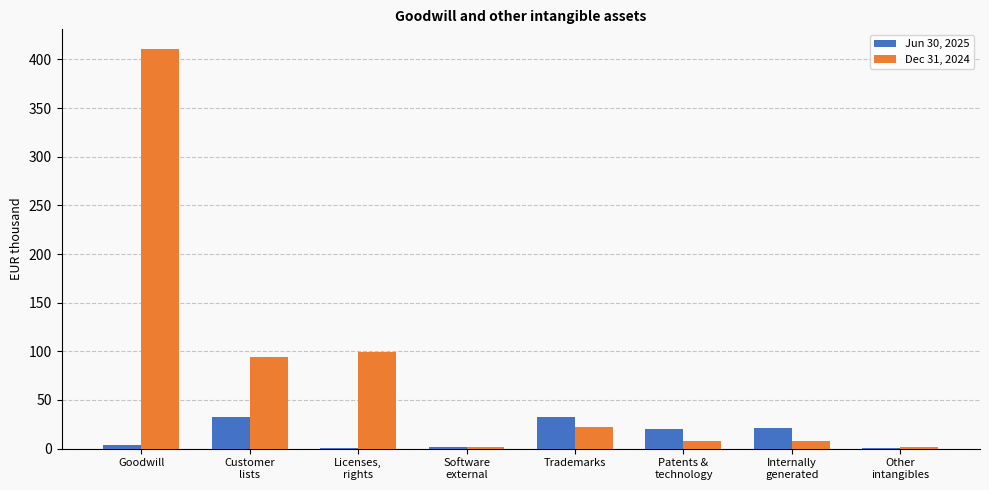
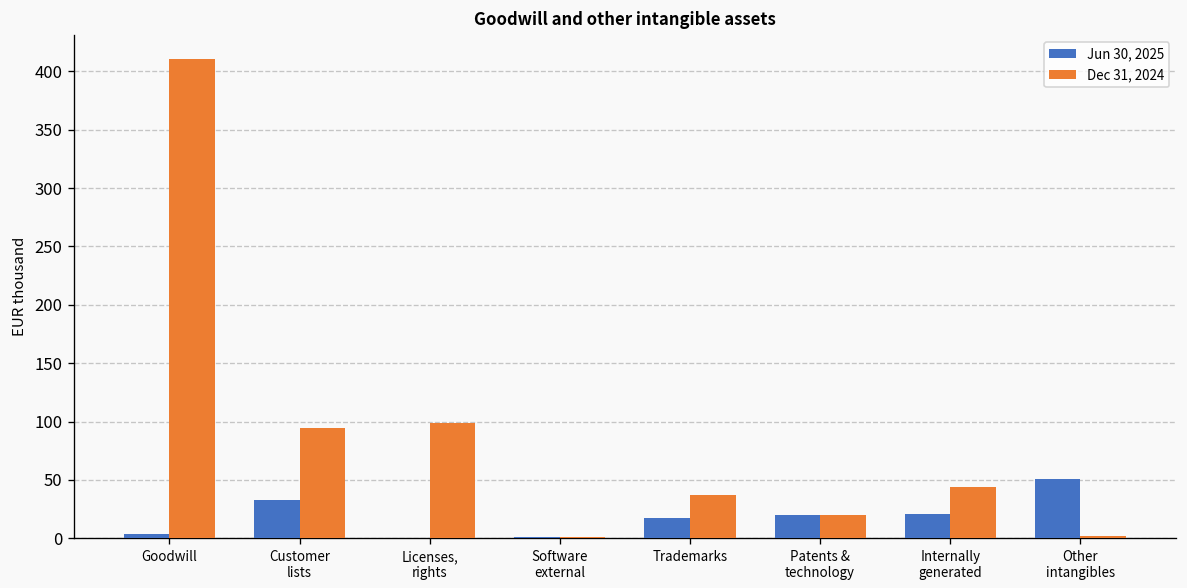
Jun 30, 2025, Trademarks: 30 -> 20
Dec 31, 2024, Trademarks: 20 -> 40
Dec 31, 2024, Patents & technology: 10 -> 20
Dec 31, 2024, Internally generated: 10 -> 40
Jun 30, 2025, Other intangibles: 0 -> 50
